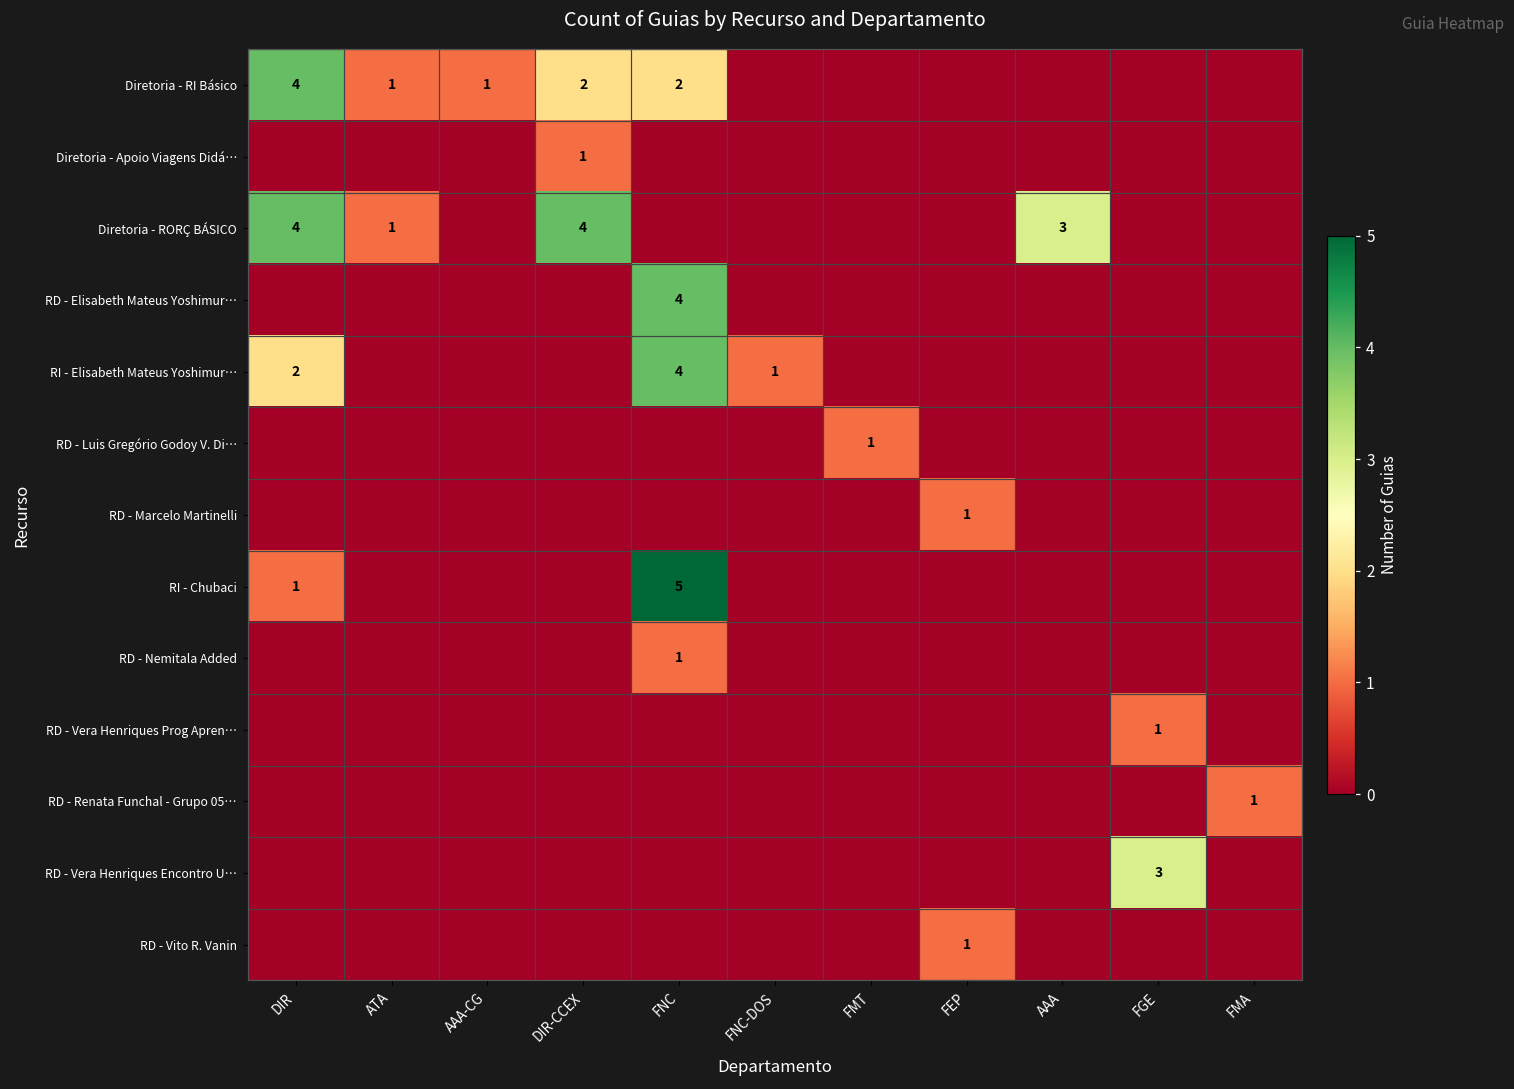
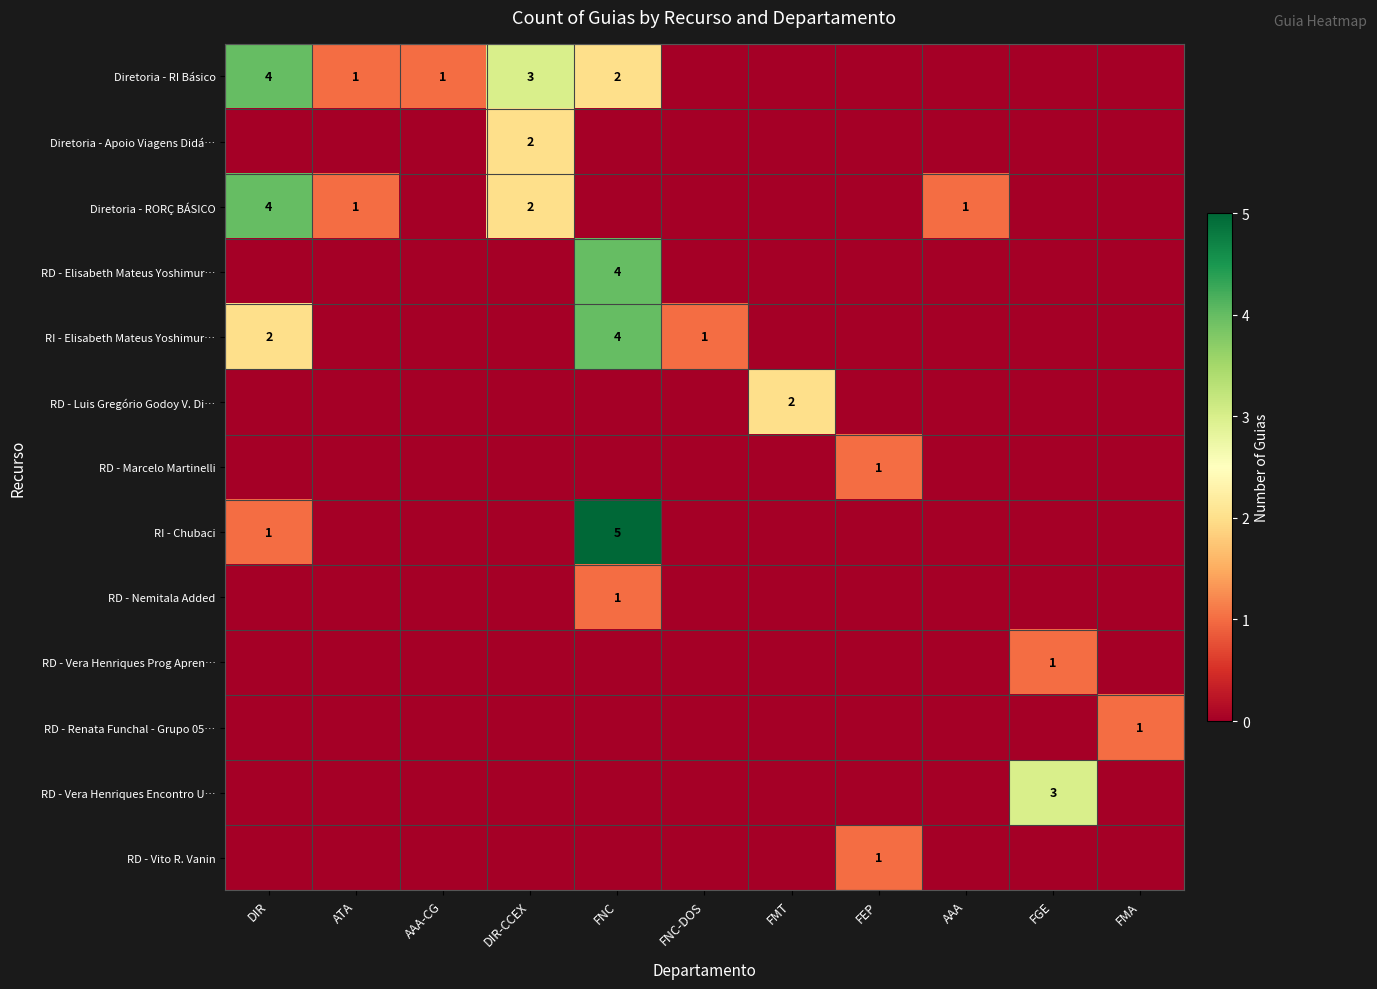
Diretoria - RI Básico, DIR-CCEX: 2 -> 3
Diretoria - Apoio Viagens Didá…, DIR-CCEX: 1 -> 2
Diretoria - RORÇ BÁSICO, DIR-CCEX: 4 -> 2
Diretoria - RORÇ BÁSICO, AAA: 3 -> 1
RD - Luis Gregório Godoy V. Di…, FMT: 1 -> 2
